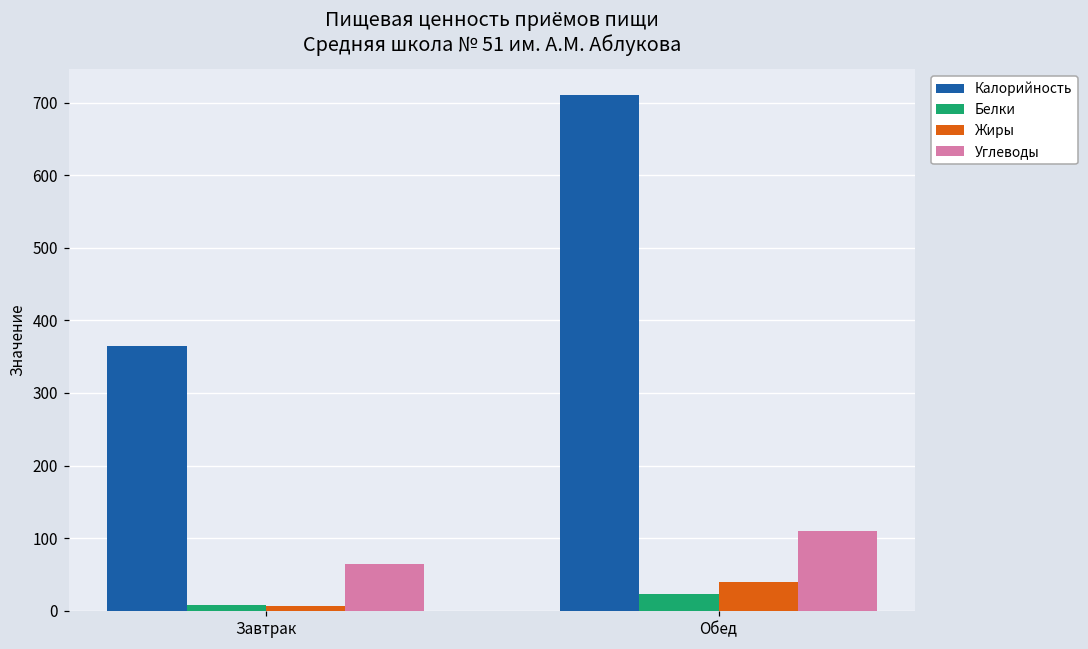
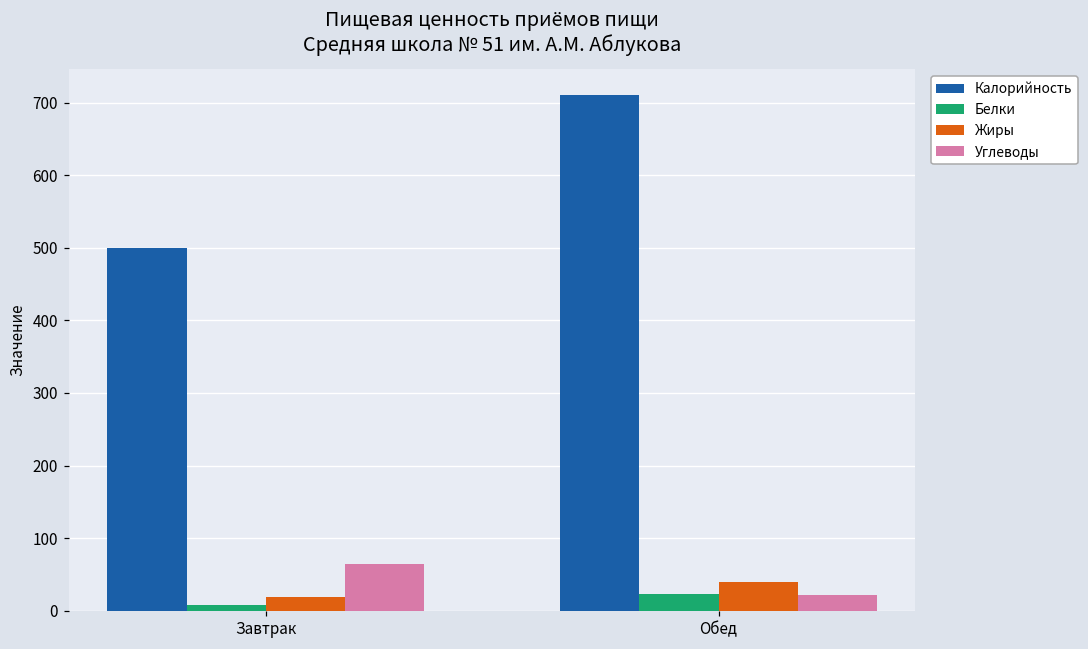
Калорийность, Завтрак: 370 -> 500
Жиры, Завтрак: 10 -> 20
Углеводы, Обед: 110 -> 20
